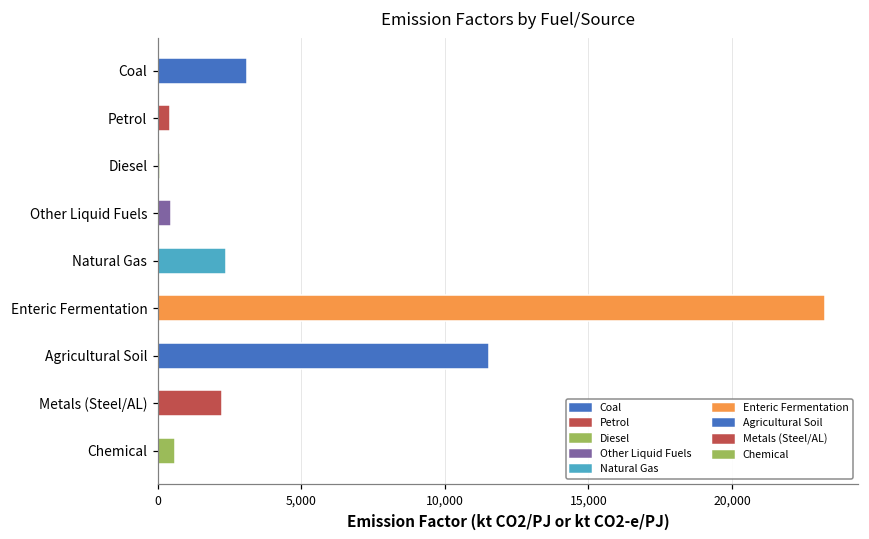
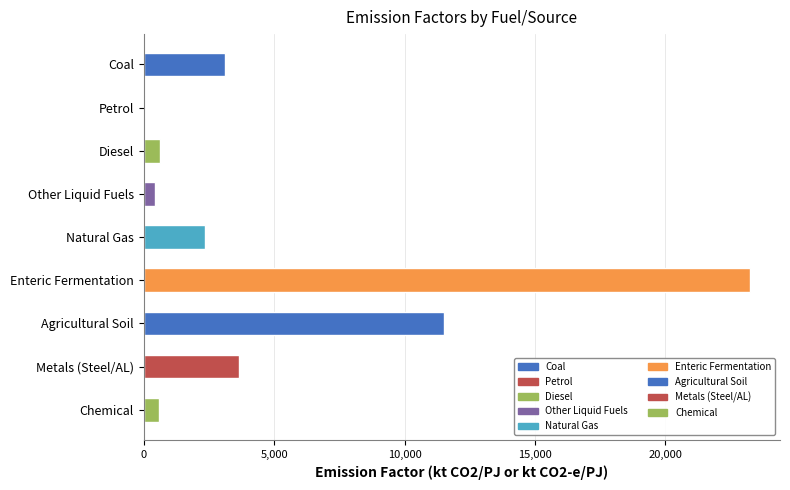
Petrol: 400 -> 100
Diesel: 100 -> 600
Metals (Steel/AL): 2,200 -> 3,700
